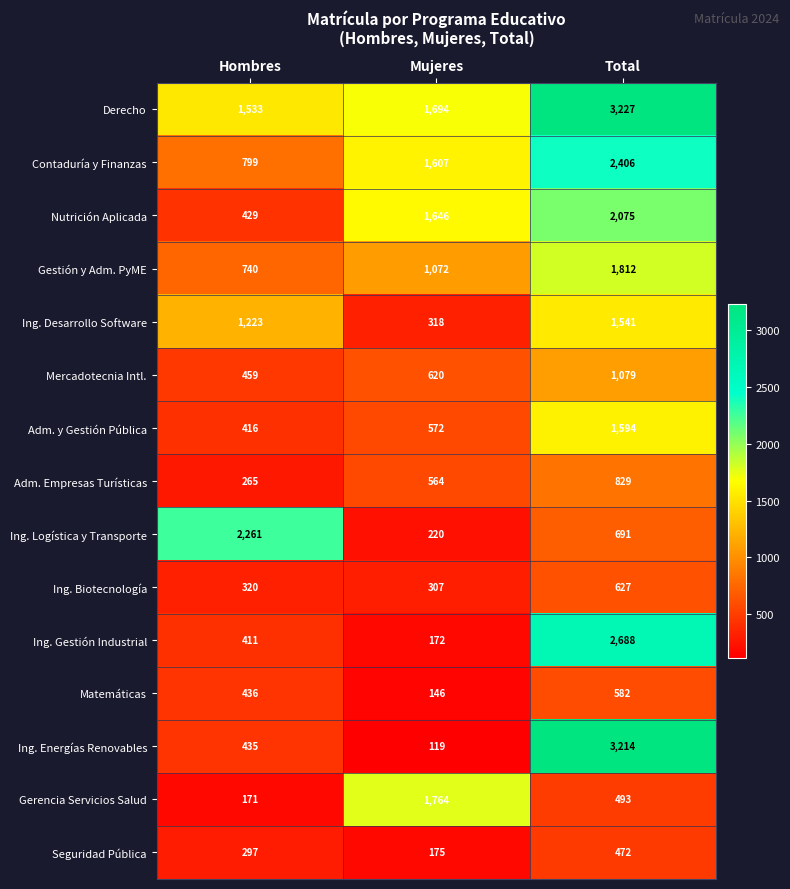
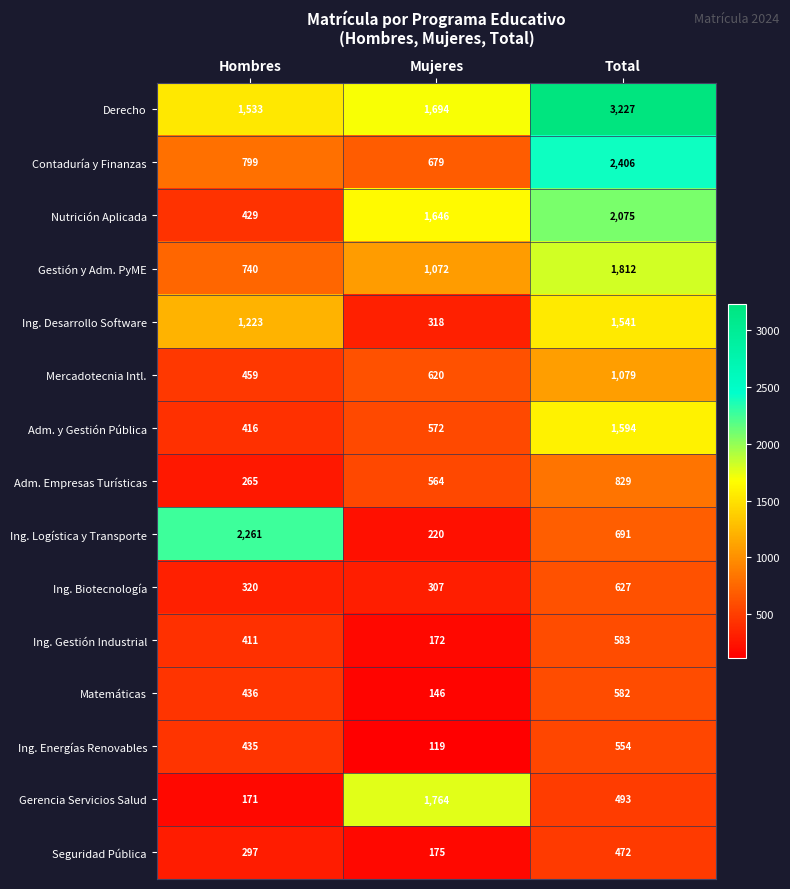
Contaduría y Finanzas, Mujeres: 1,607 -> 679
Ing. Gestión Industrial, Total: 2,688 -> 583
Ing. Energías Renovables, Total: 3,214 -> 554
